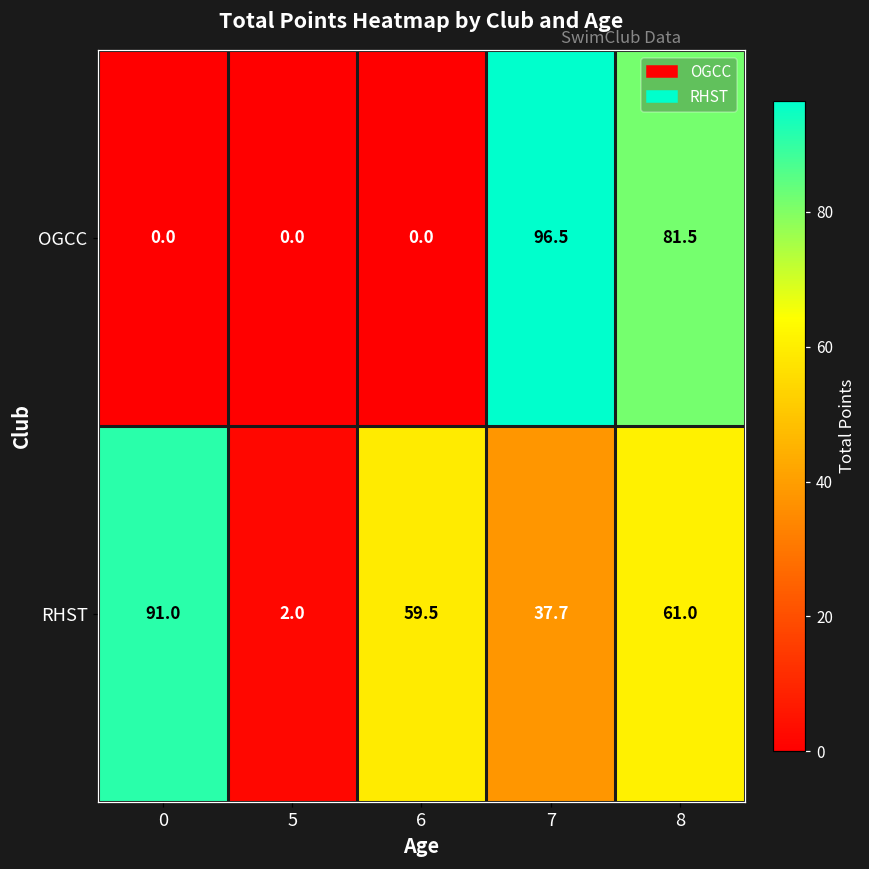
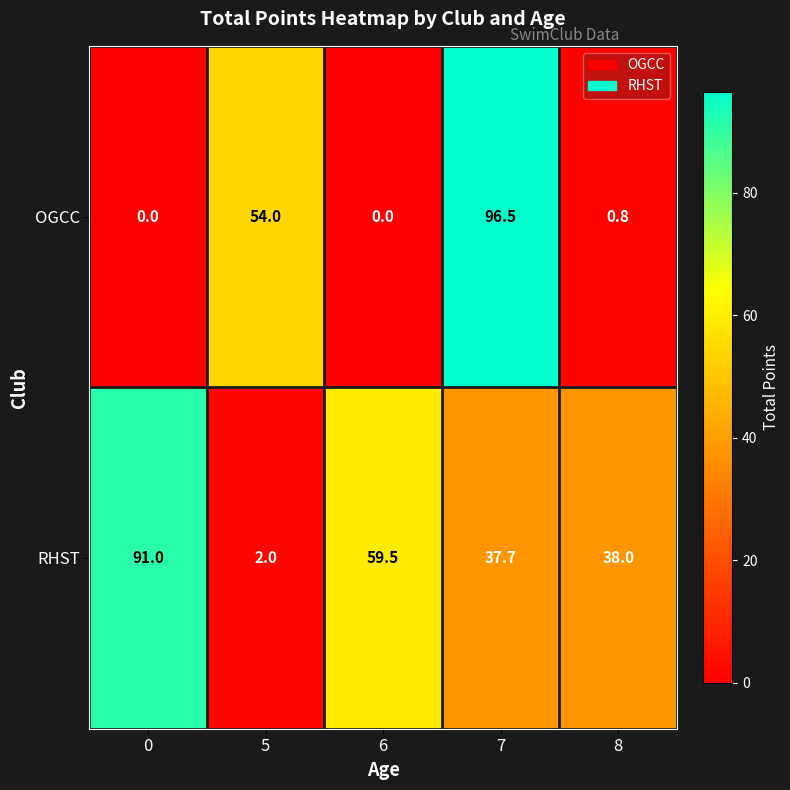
OGCC, 5: 0.0 -> 54.0
OGCC, 8: 81.5 -> 0.8
RHST, 8: 61.0 -> 38.0
